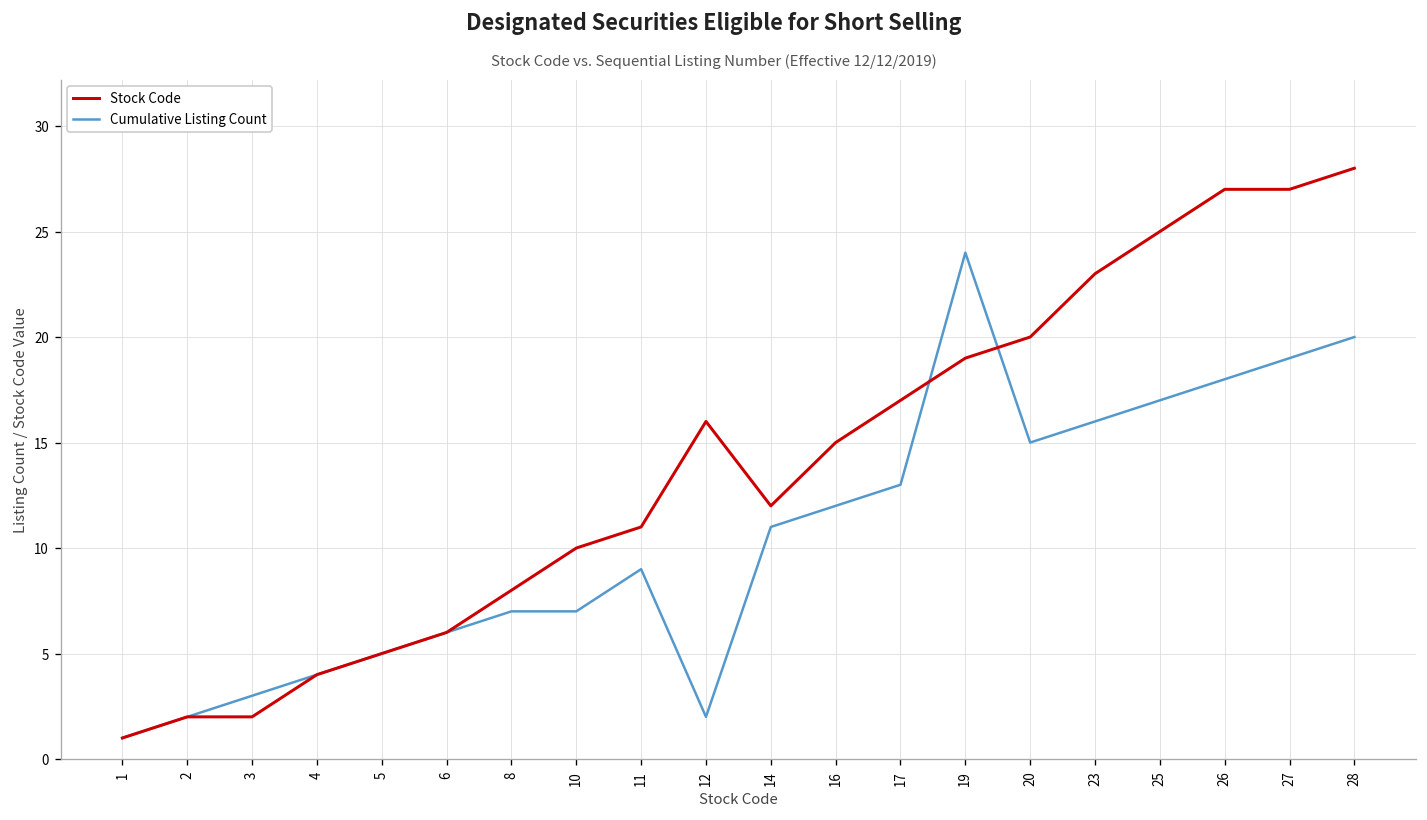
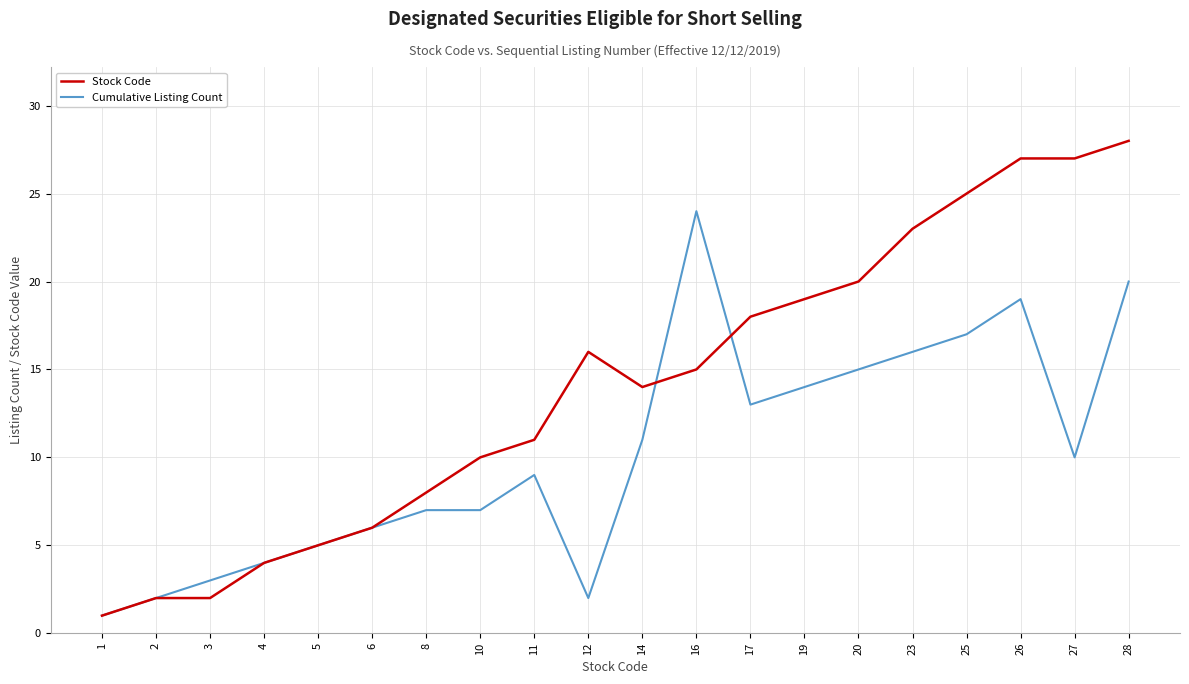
Stock Code, 14: 12 -> 14
Cumulative Listing Count, 16: 12 -> 24
Stock Code, 17: 17 -> 18
Cumulative Listing Count, 19: 24 -> 14
Cumulative Listing Count, 26: 18 -> 19
Cumulative Listing Count, 27: 19 -> 10
